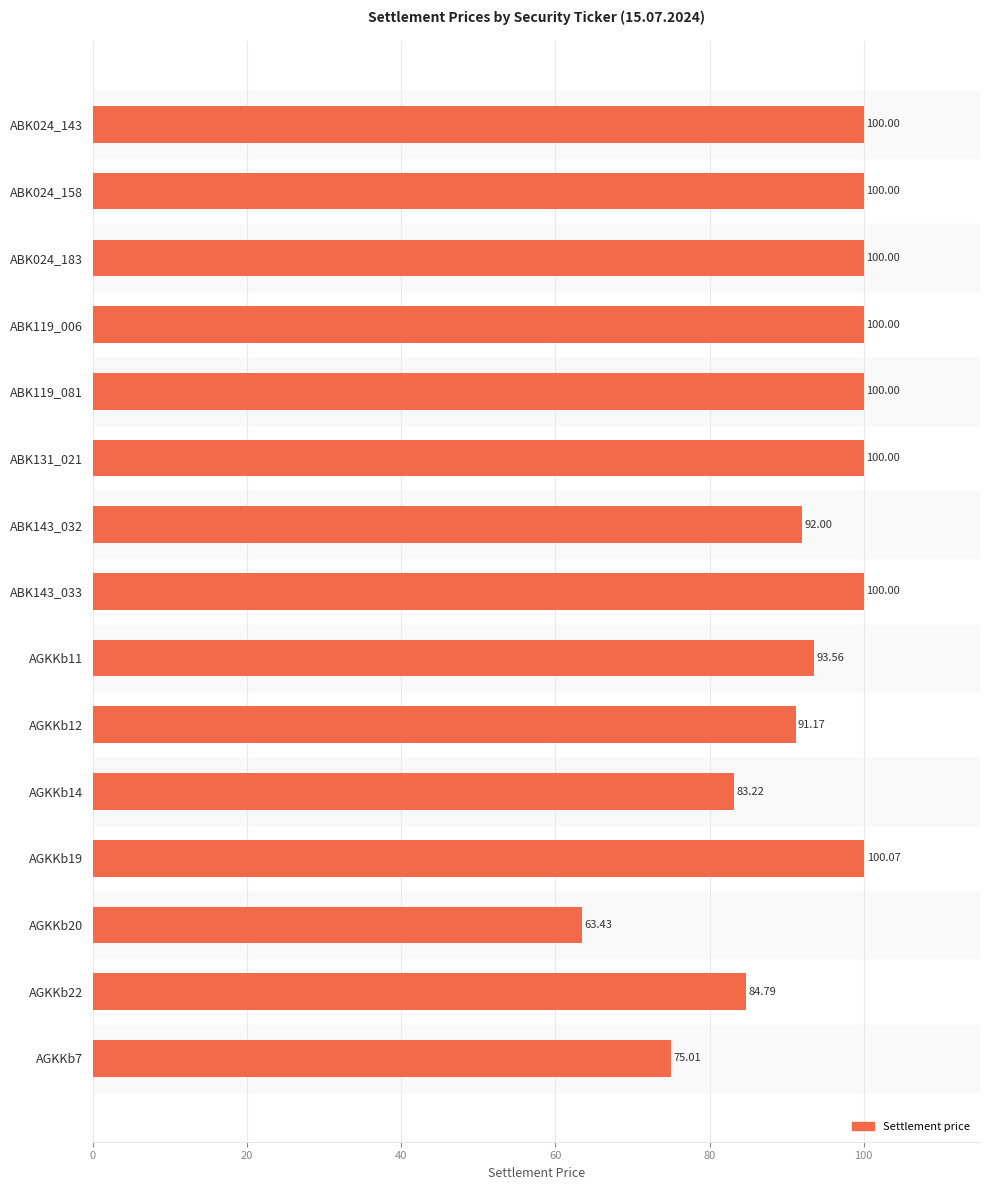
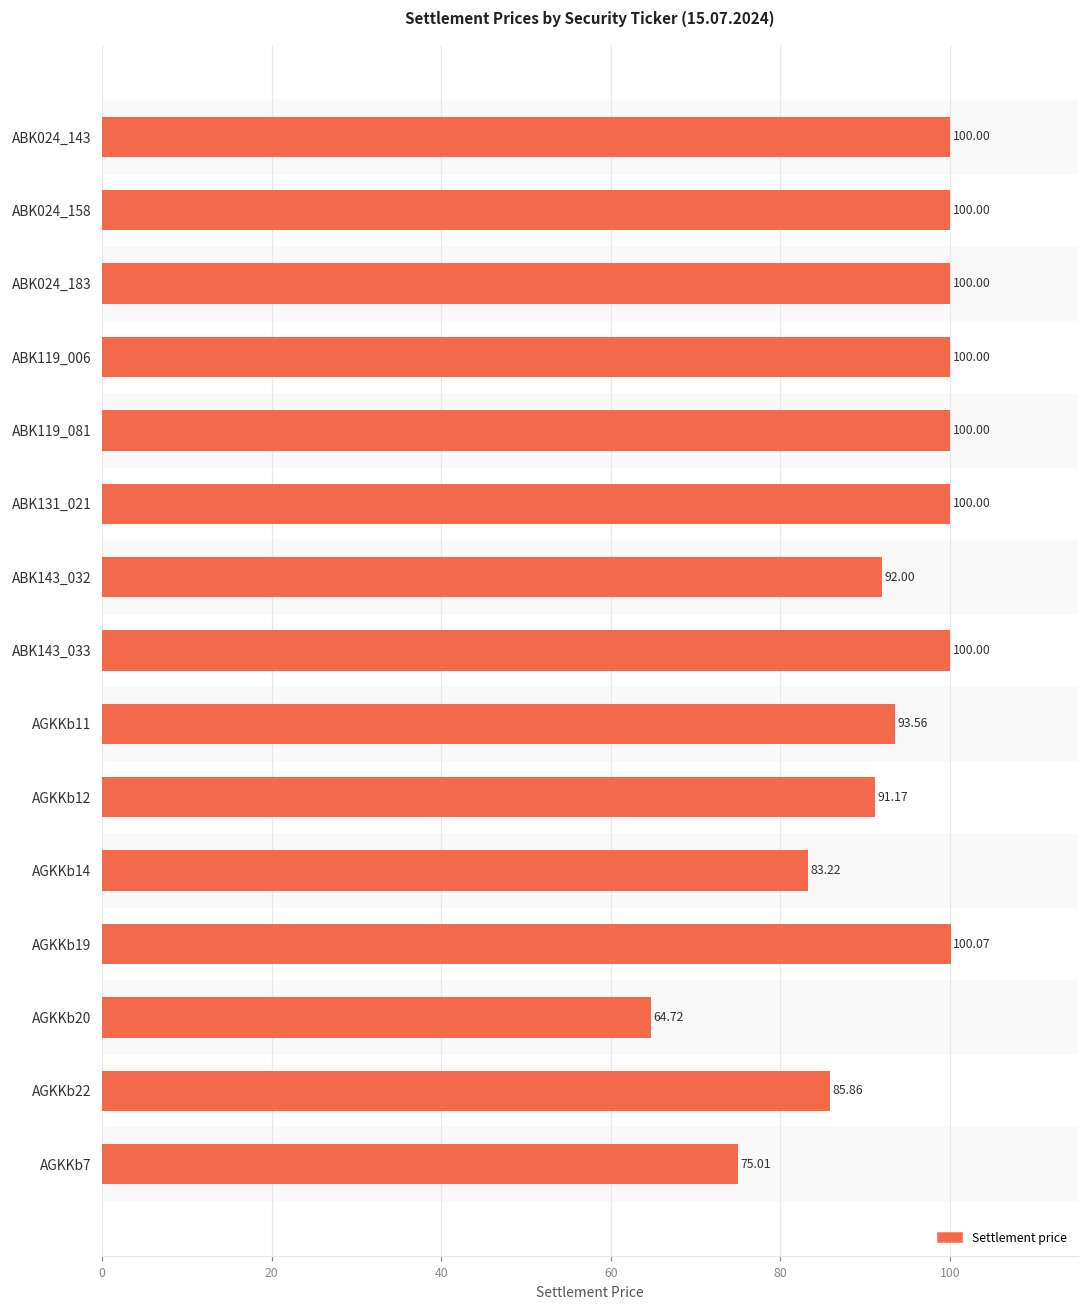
AGKKb20: 63.43 -> 64.72
AGKKb22: 84.79 -> 85.86
